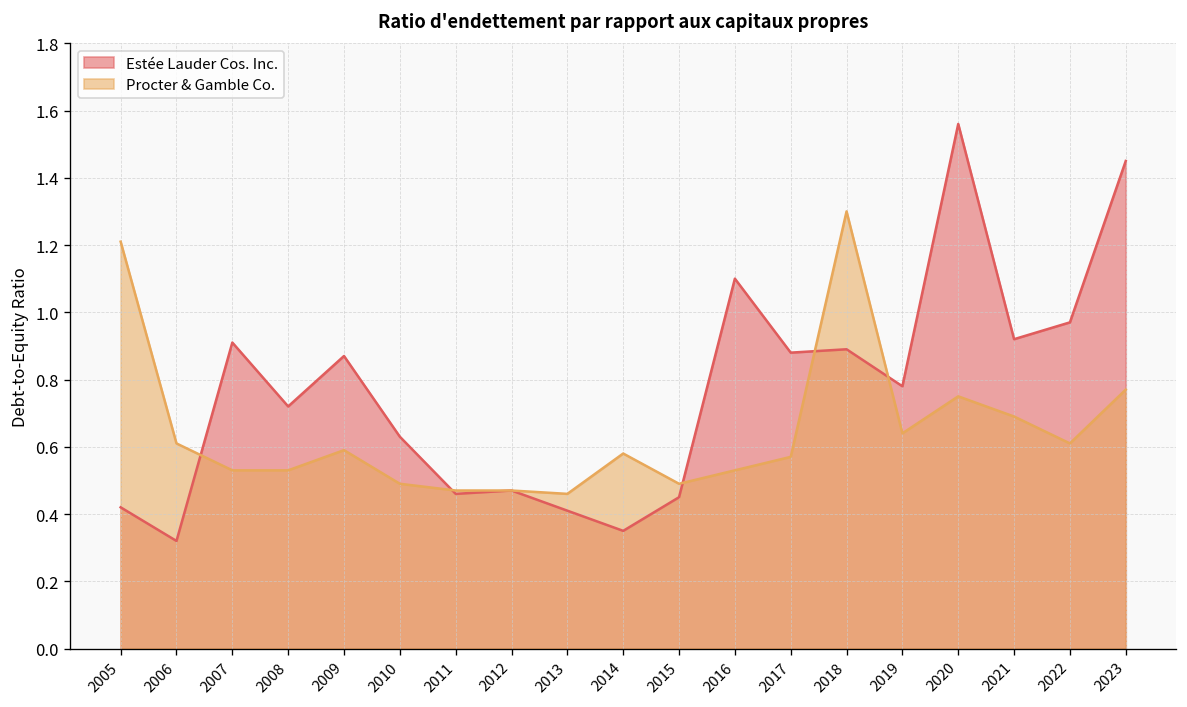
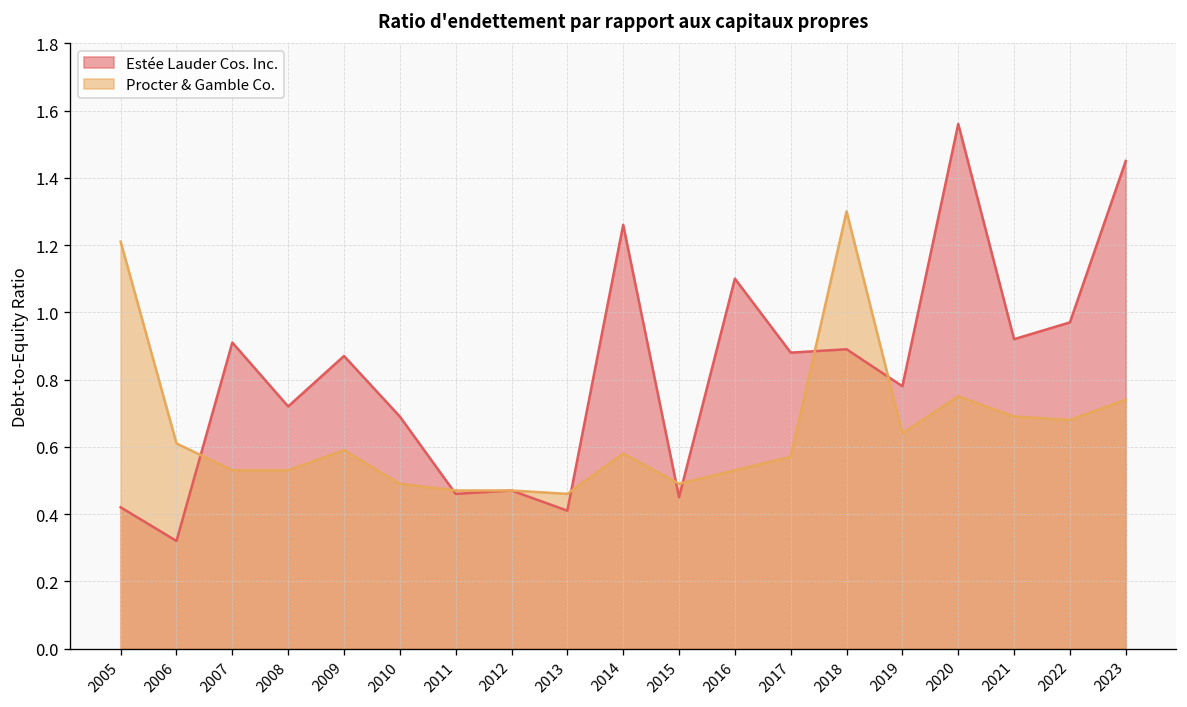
Estée Lauder Cos. Inc., 2010: 0.63 -> 0.69
Estée Lauder Cos. Inc., 2014: 0.35 -> 1.26
Procter & Gamble Co., 2022: 0.61 -> 0.68
Procter & Gamble Co., 2023: 0.77 -> 0.74
